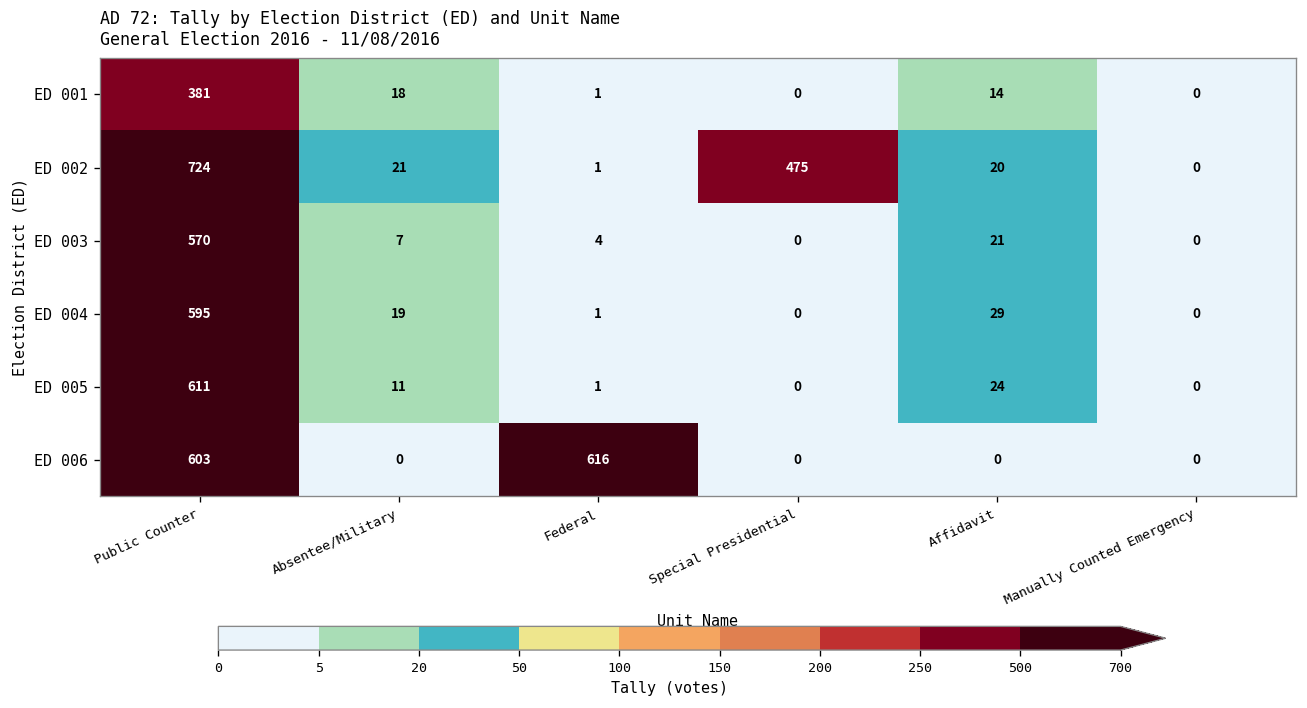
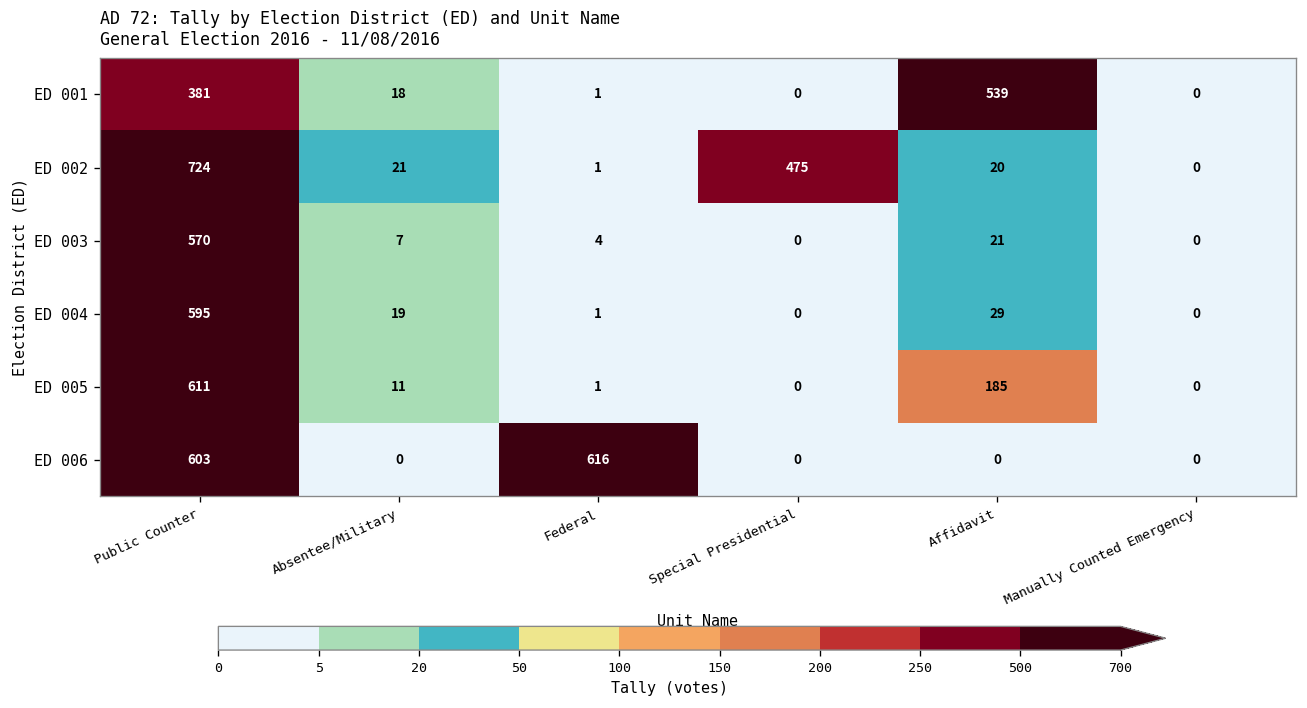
ED 001, Affidavit: 14 -> 539
ED 005, Affidavit: 24 -> 185
